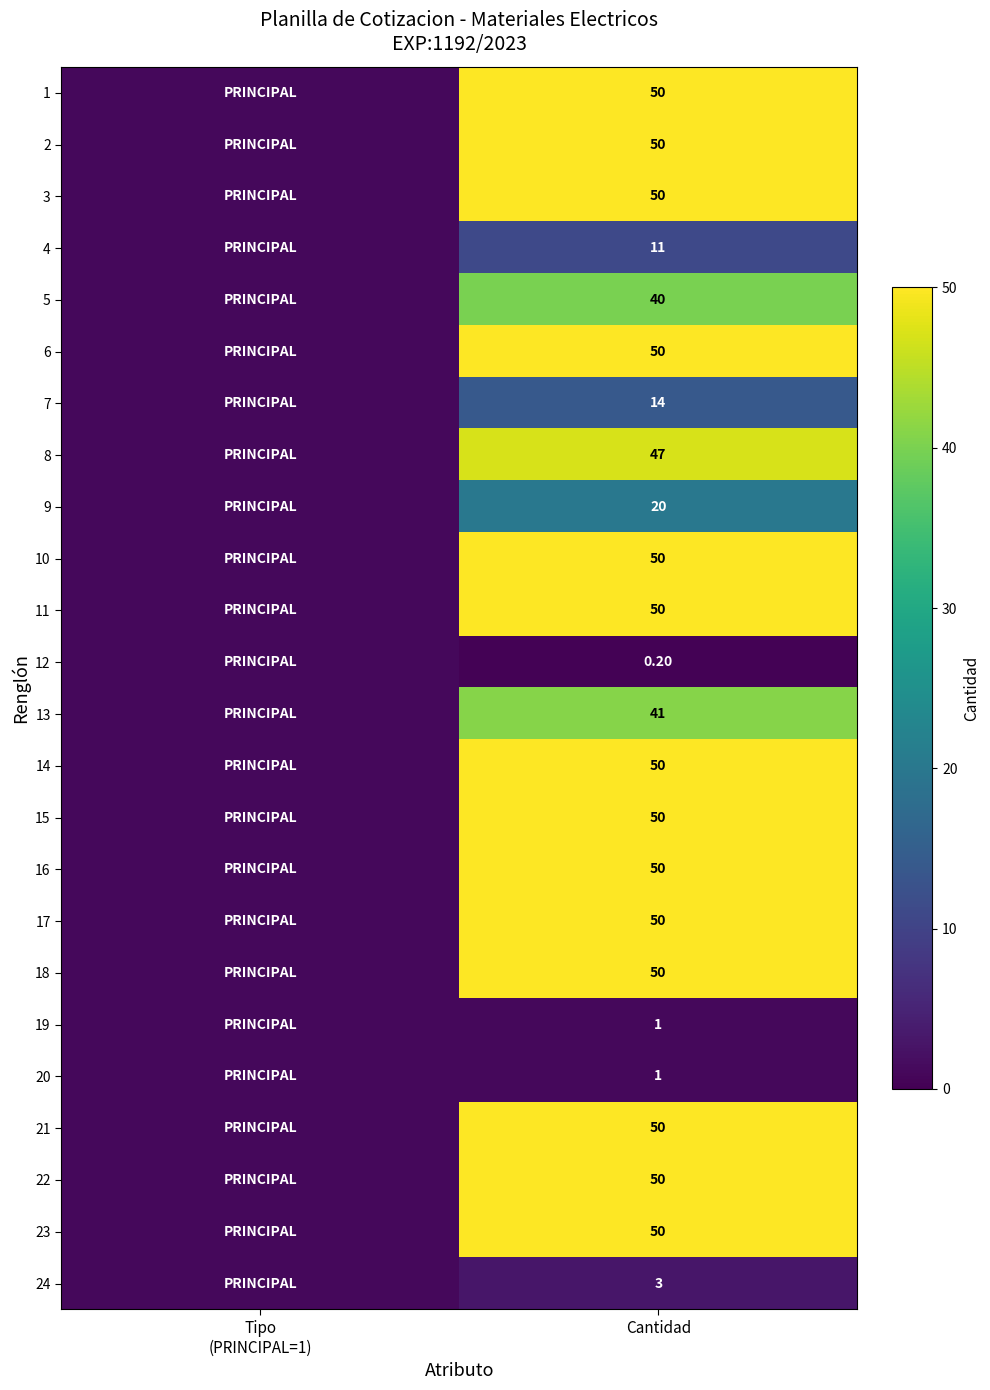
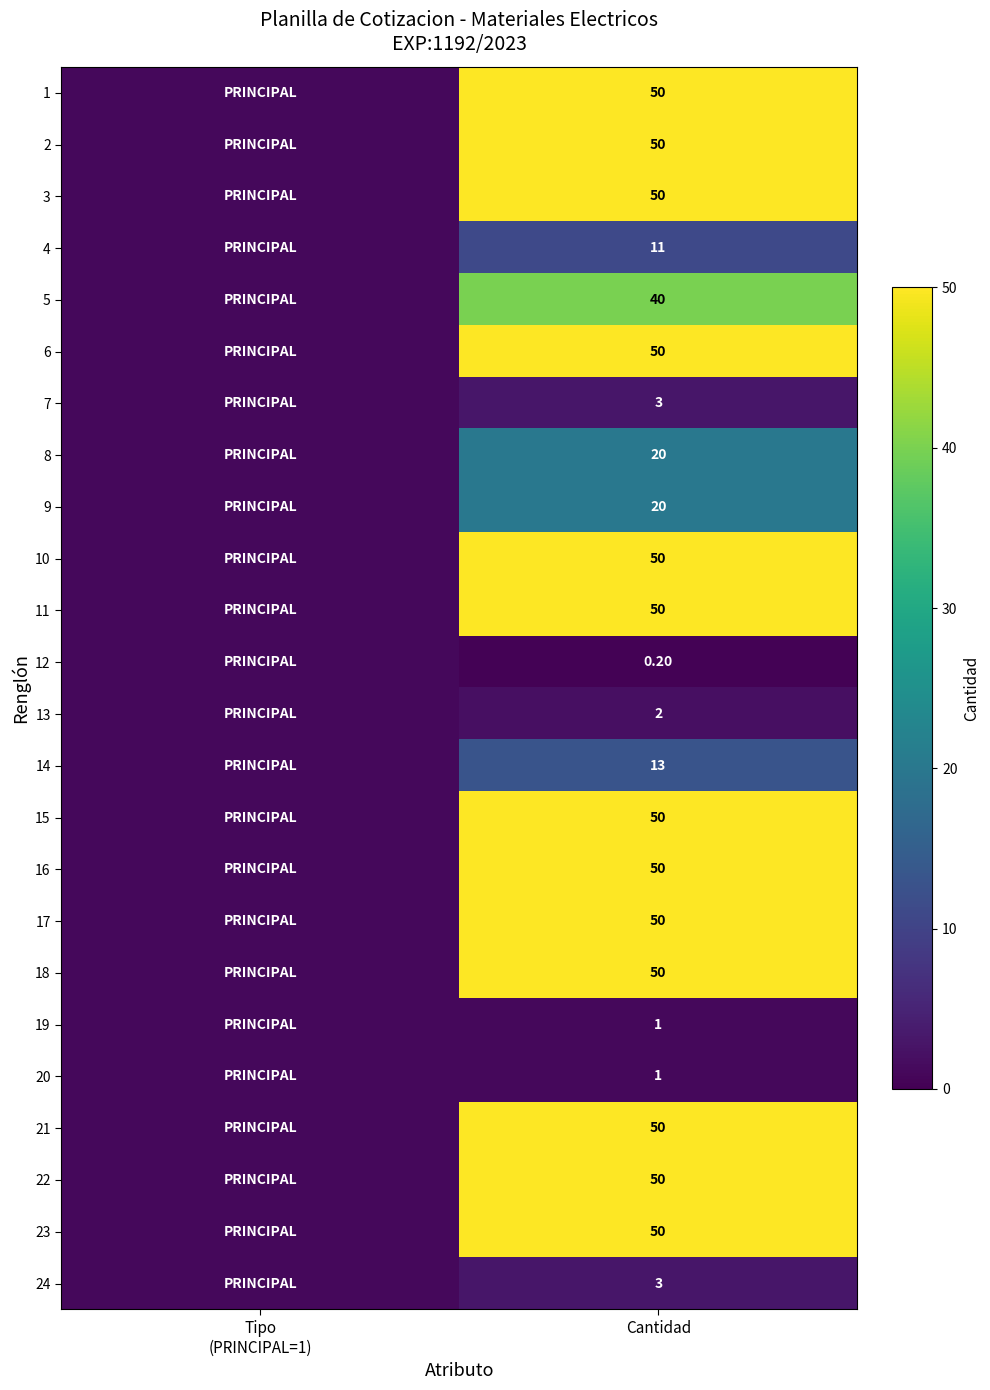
7, Cantidad: 14 -> 3
8, Cantidad: 47 -> 20
13, Cantidad: 41 -> 2
14, Cantidad: 50 -> 13
